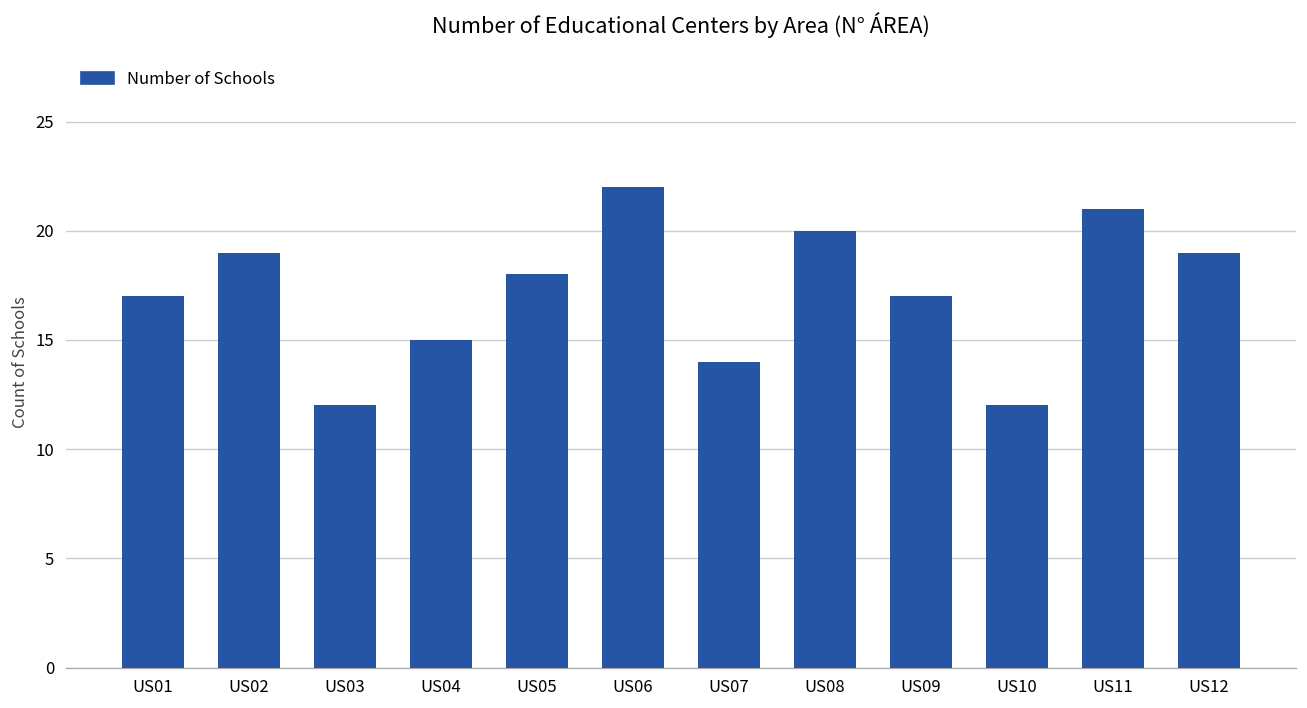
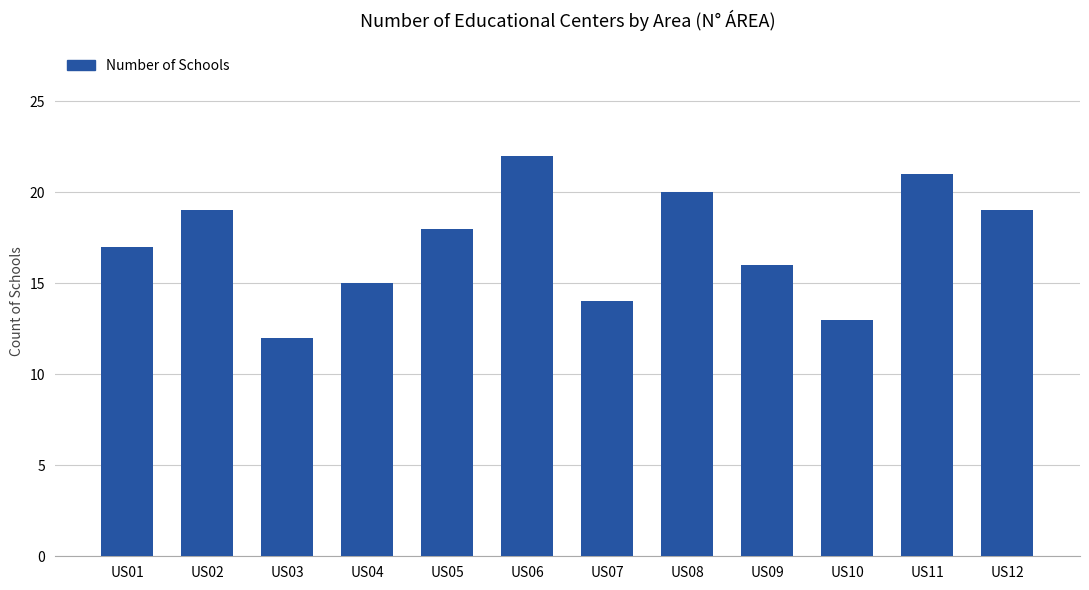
US09: 17 -> 16
US10: 12 -> 13
